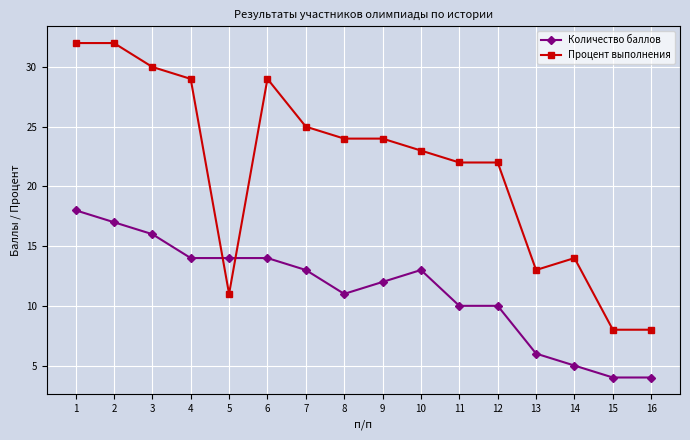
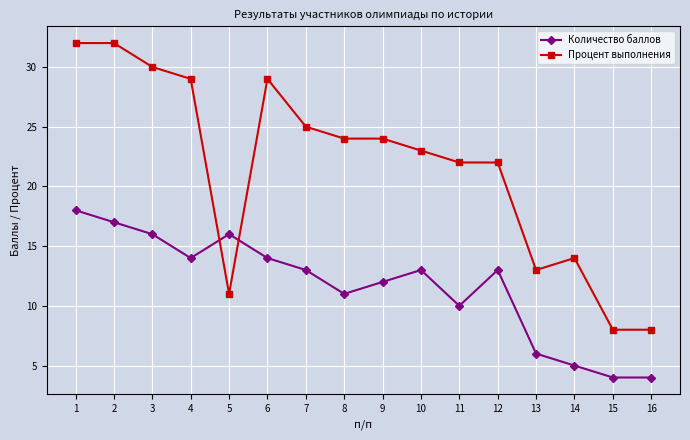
Количество баллов, 5: 14 -> 16
Количество баллов, 12: 10 -> 13
